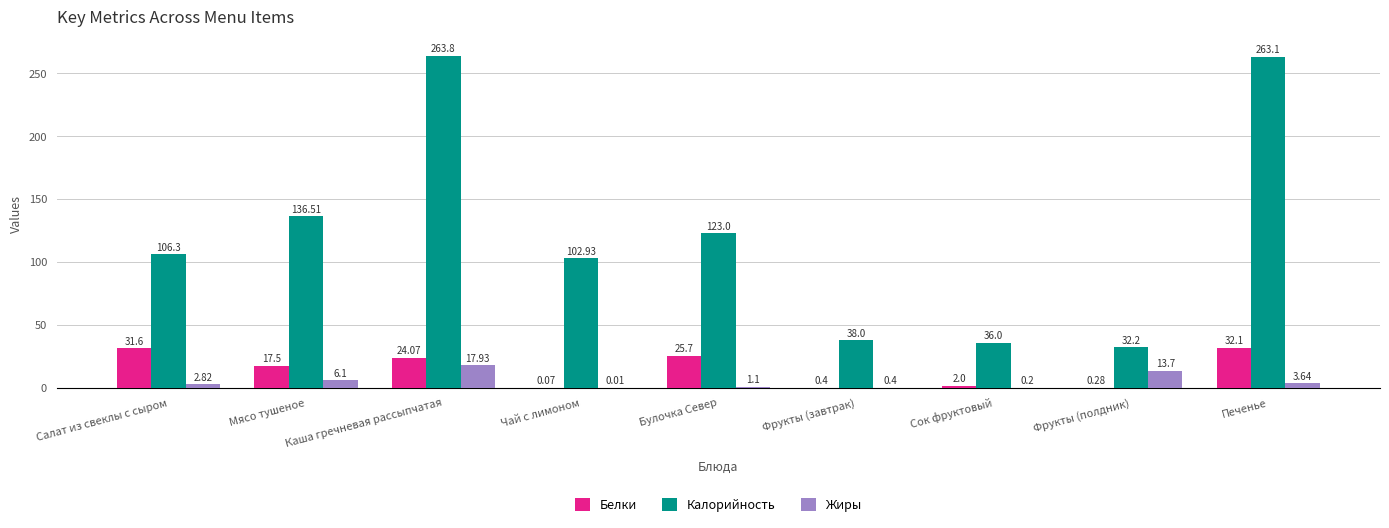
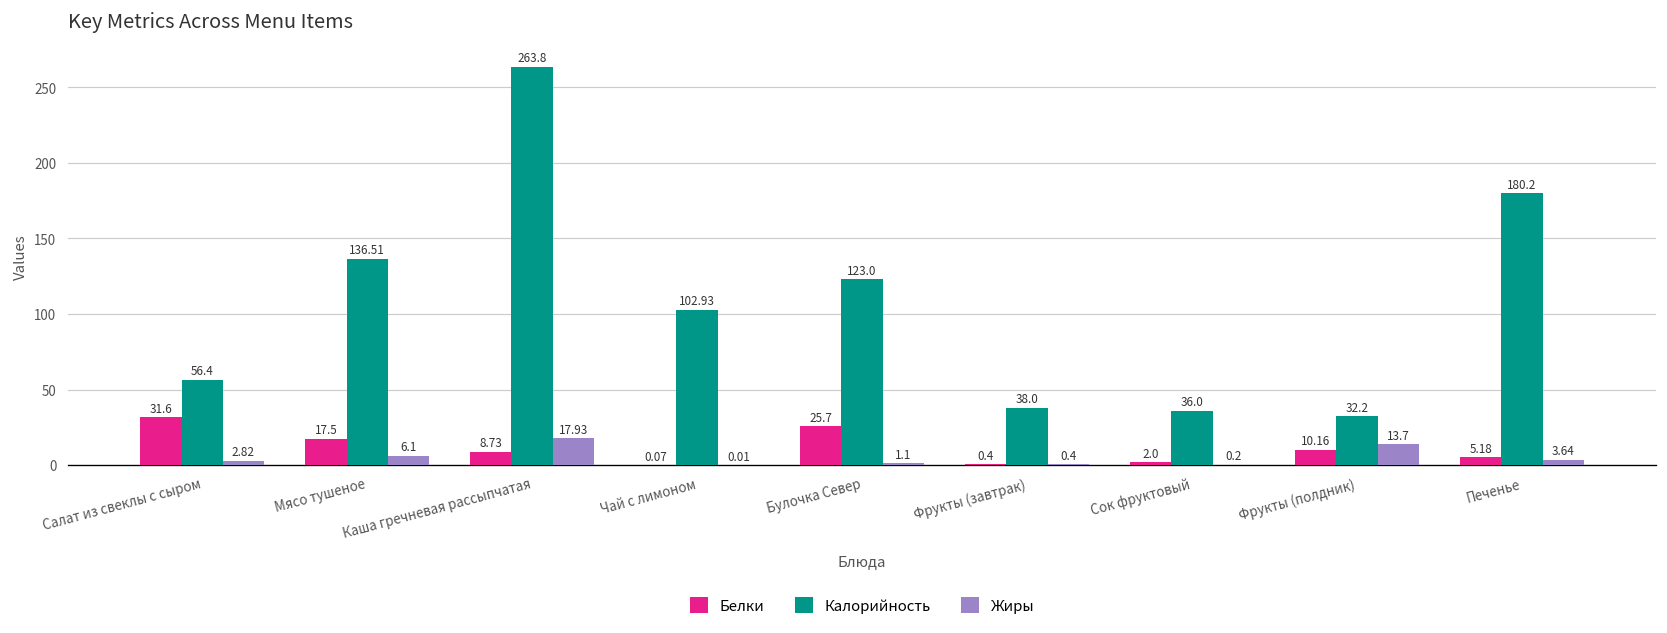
Калорийность, Салат из свеклы с сыром: 106.3 -> 56.4
Белки, Каша гречневая рассыпчатая: 24.07 -> 8.73
Белки, Фрукты (полдник): 0.28 -> 10.16
Белки, Печенье: 32.1 -> 5.18
Калорийность, Печенье: 263.1 -> 180.2
